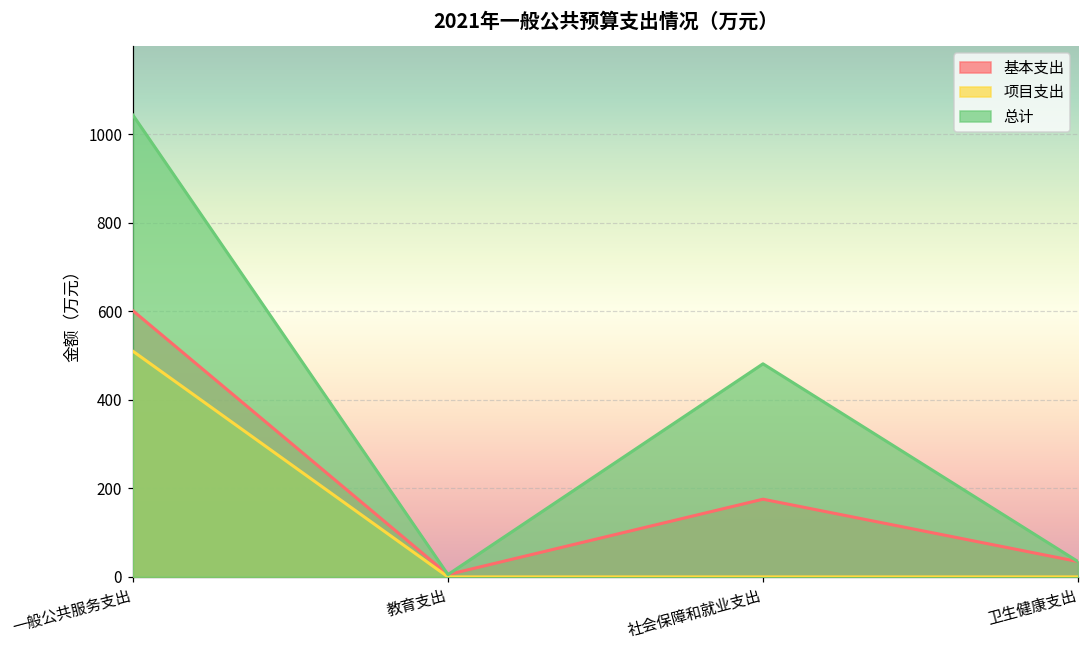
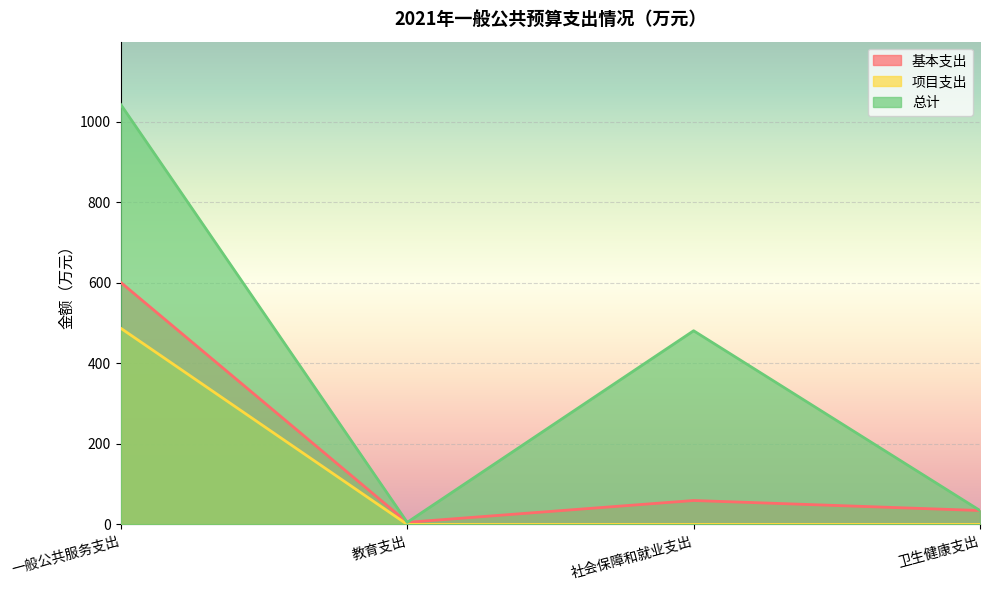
项目支出, 一般公共服务支出: 510 -> 490
基本支出, 社会保障和就业支出: 180 -> 60
